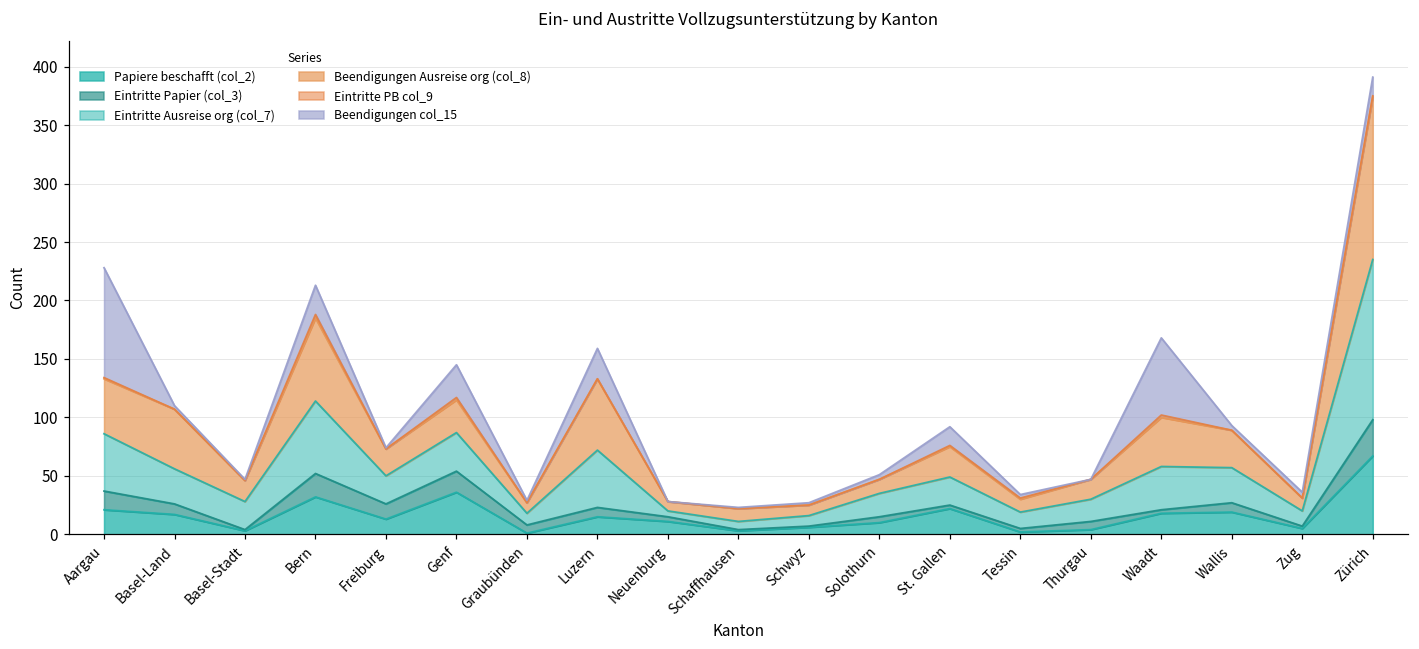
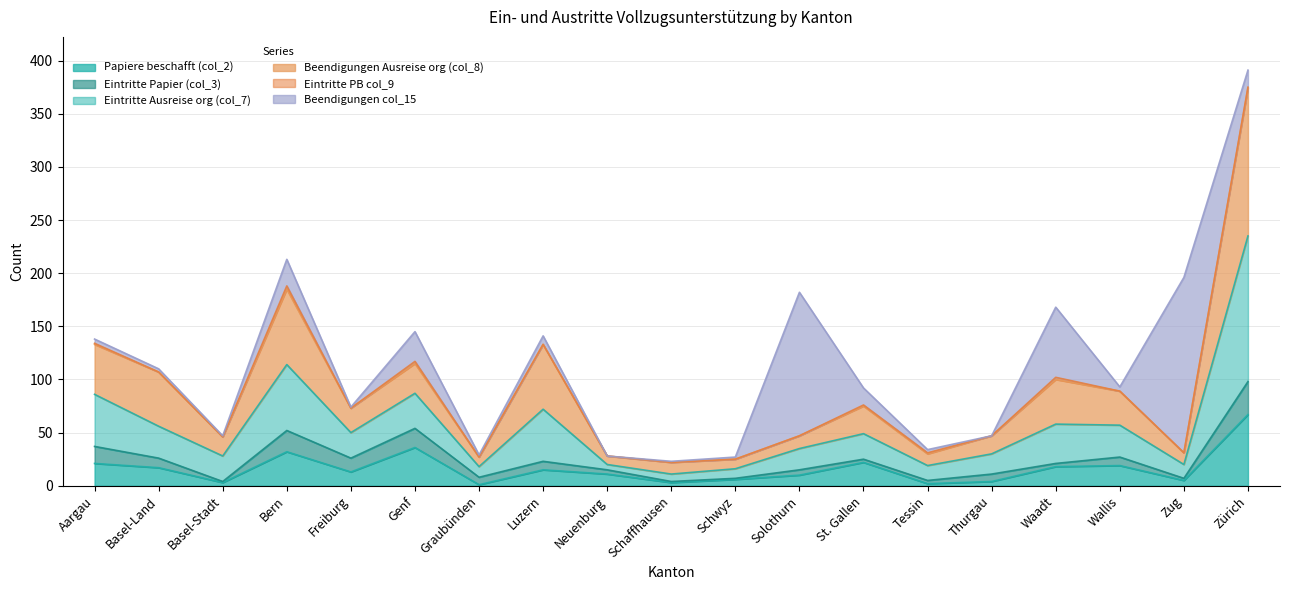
Beendigungen col_15, Aargau: 94 -> 4
Beendigungen col_15, Luzern: 26 -> 8
Beendigungen col_15, Solothurn: 4 -> 135
Beendigungen col_15, Zug: 5 -> 165
